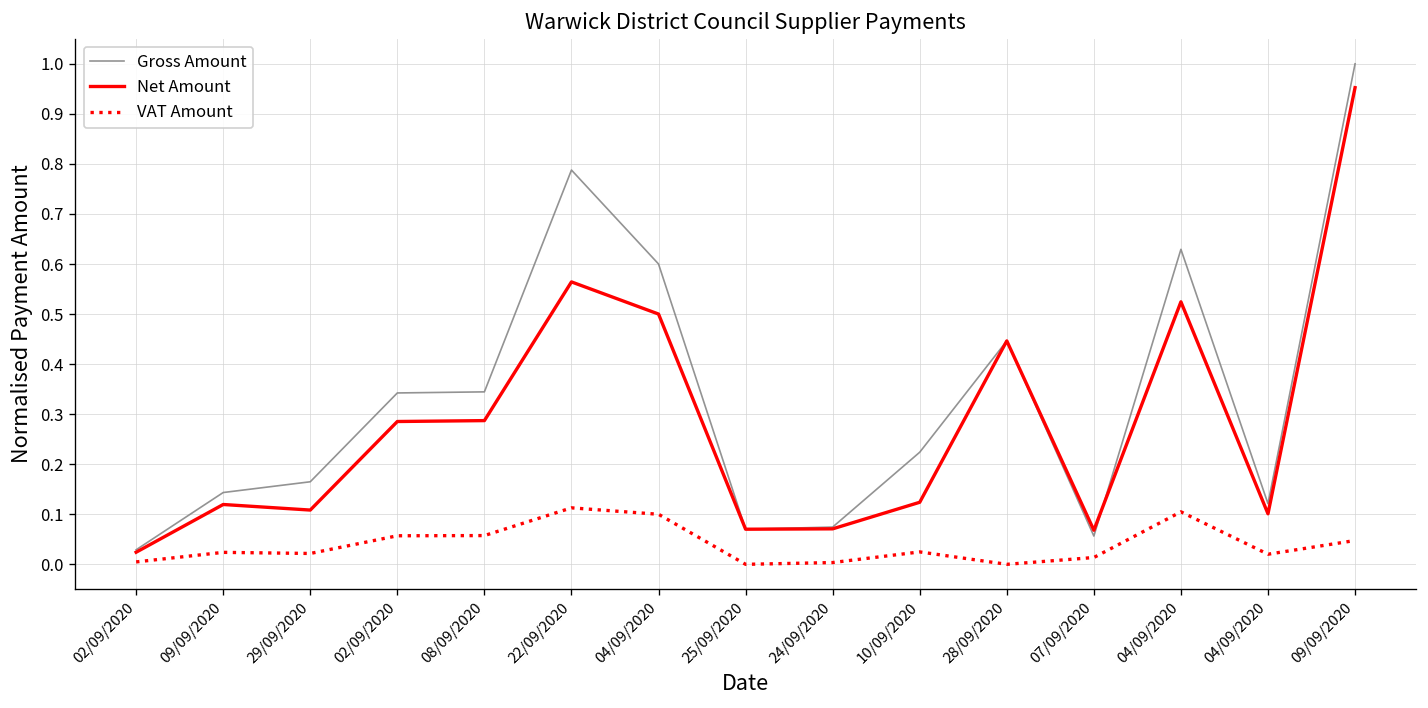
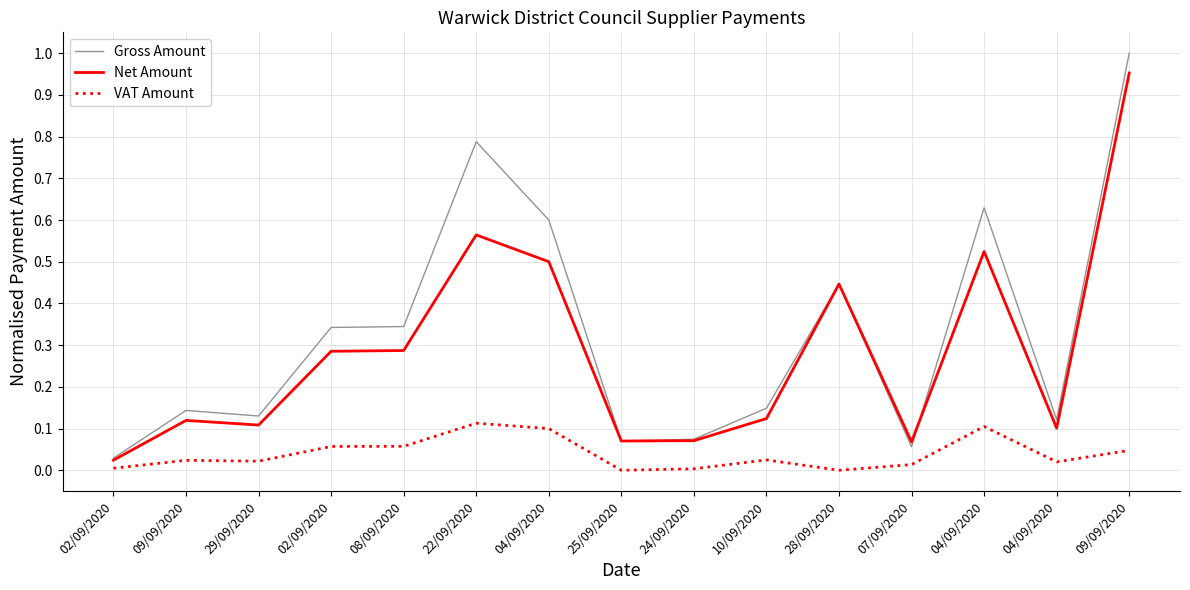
Gross Amount, 29/09/2020: 0.16 -> 0.13
Gross Amount, 10/09/2020: 0.22 -> 0.15
